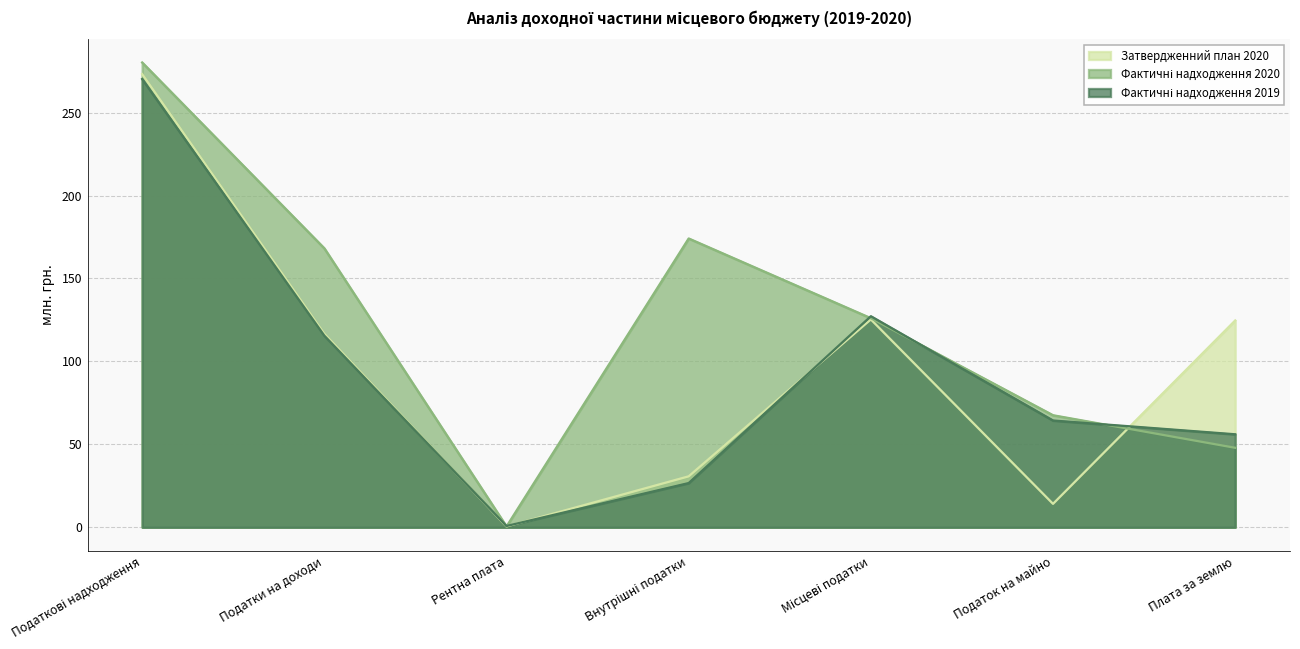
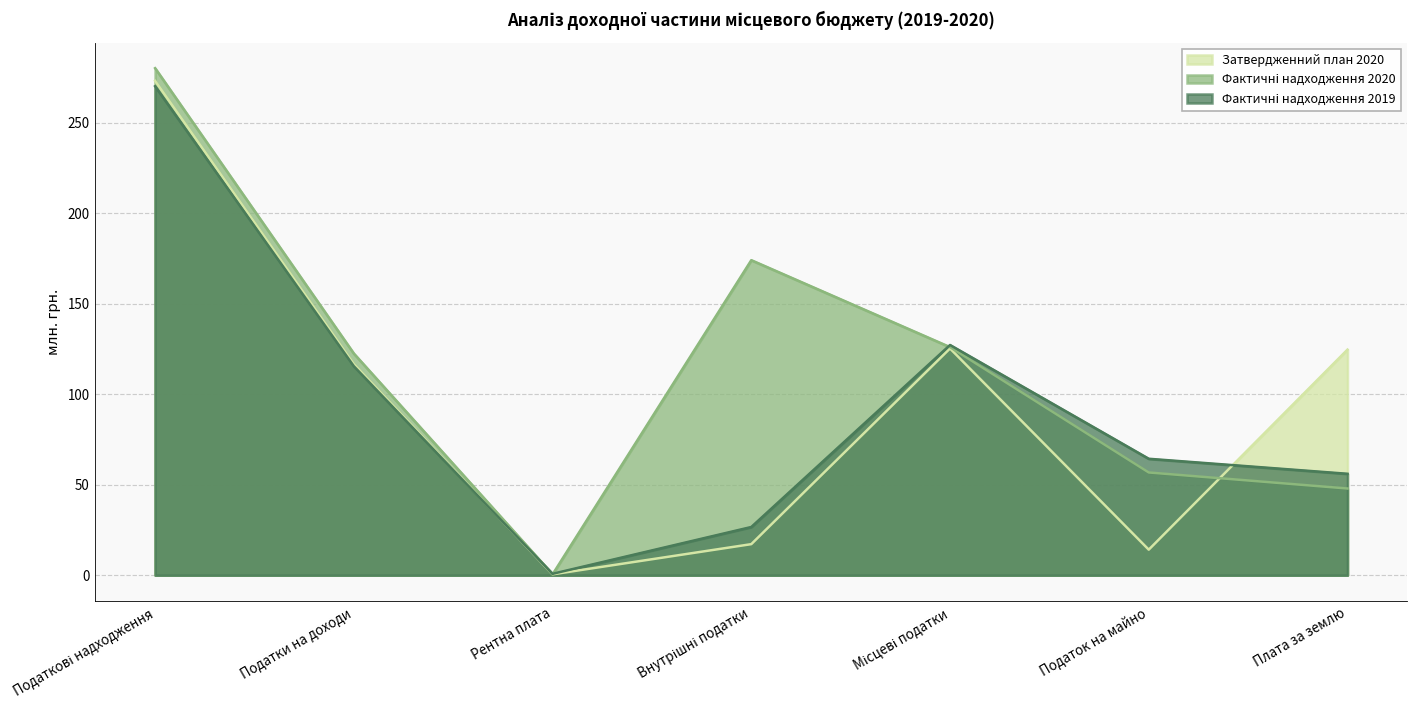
Фактичні надходження 2020, Податки на доходи: 168 -> 123
Затвердженний план 2020, Внутрішні податки: 31 -> 17
Фактичні надходження 2020, Податок на майно: 68 -> 57
